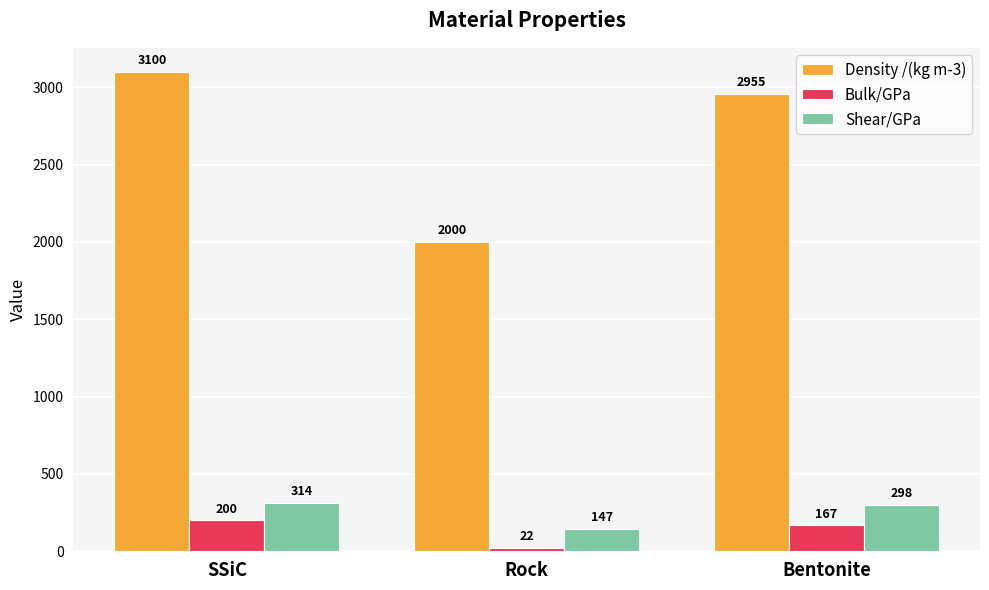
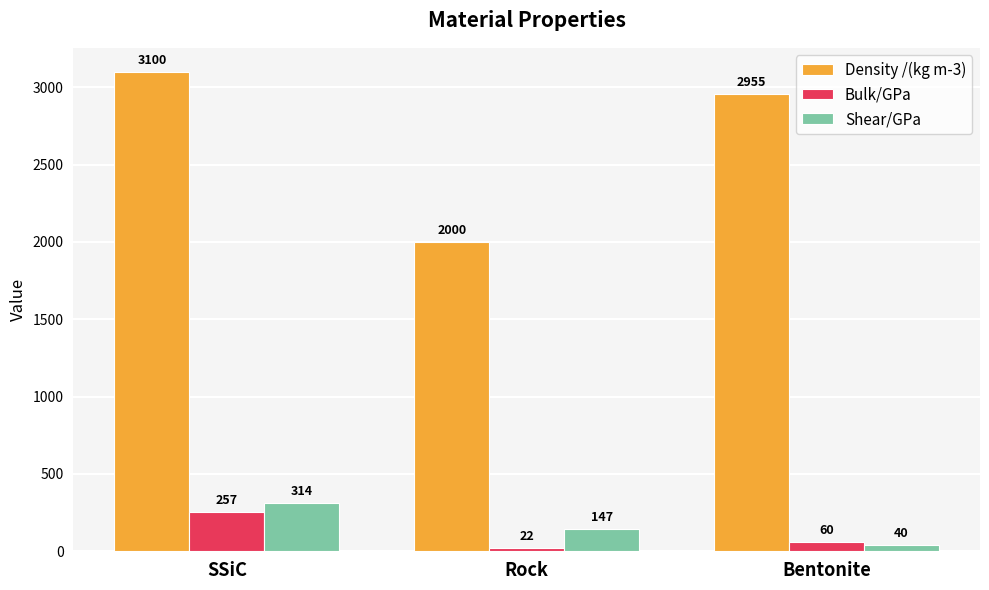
Bulk/GPa, SSiC: 200 -> 257
Bulk/GPa, Bentonite: 167 -> 60
Shear/GPa, Bentonite: 298 -> 40
